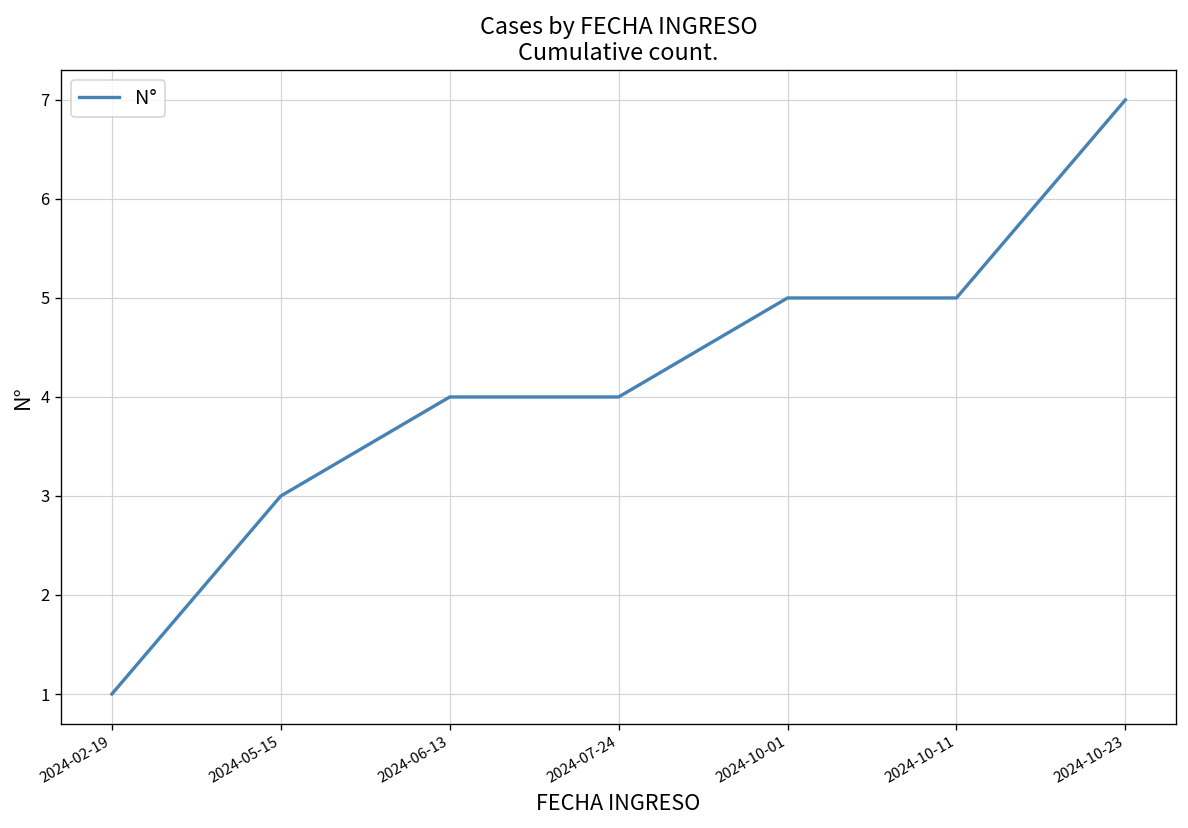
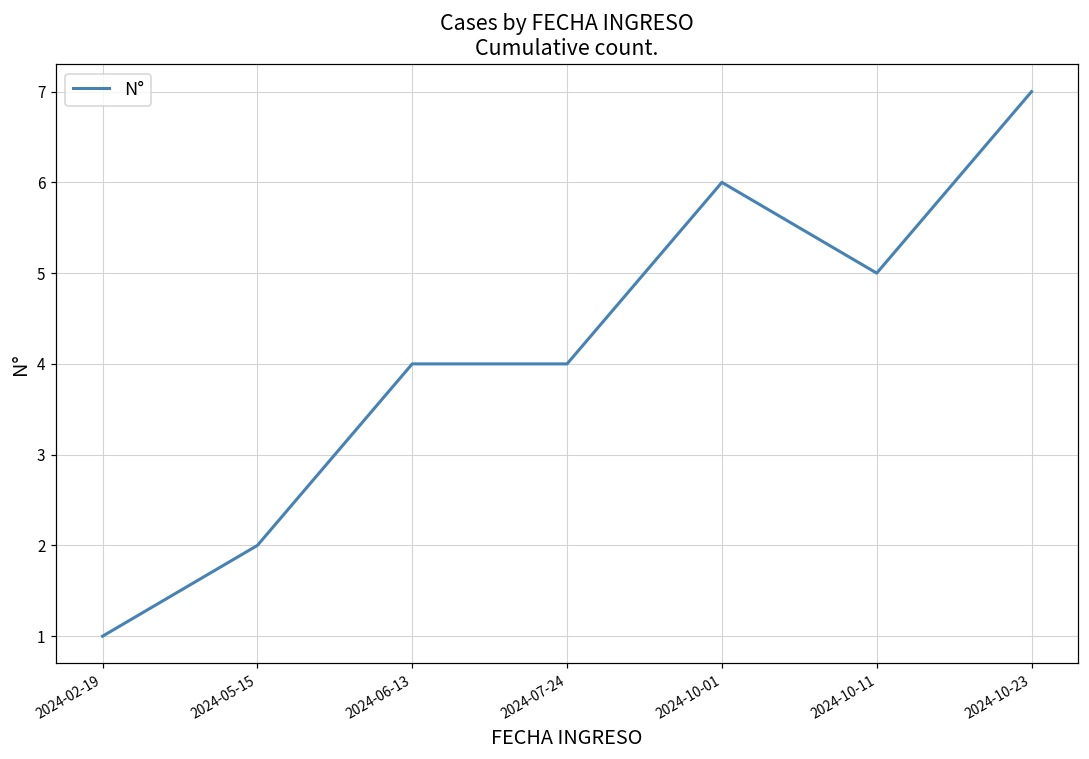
2024-05-15: 3 -> 2
2024-10-01: 5 -> 6
